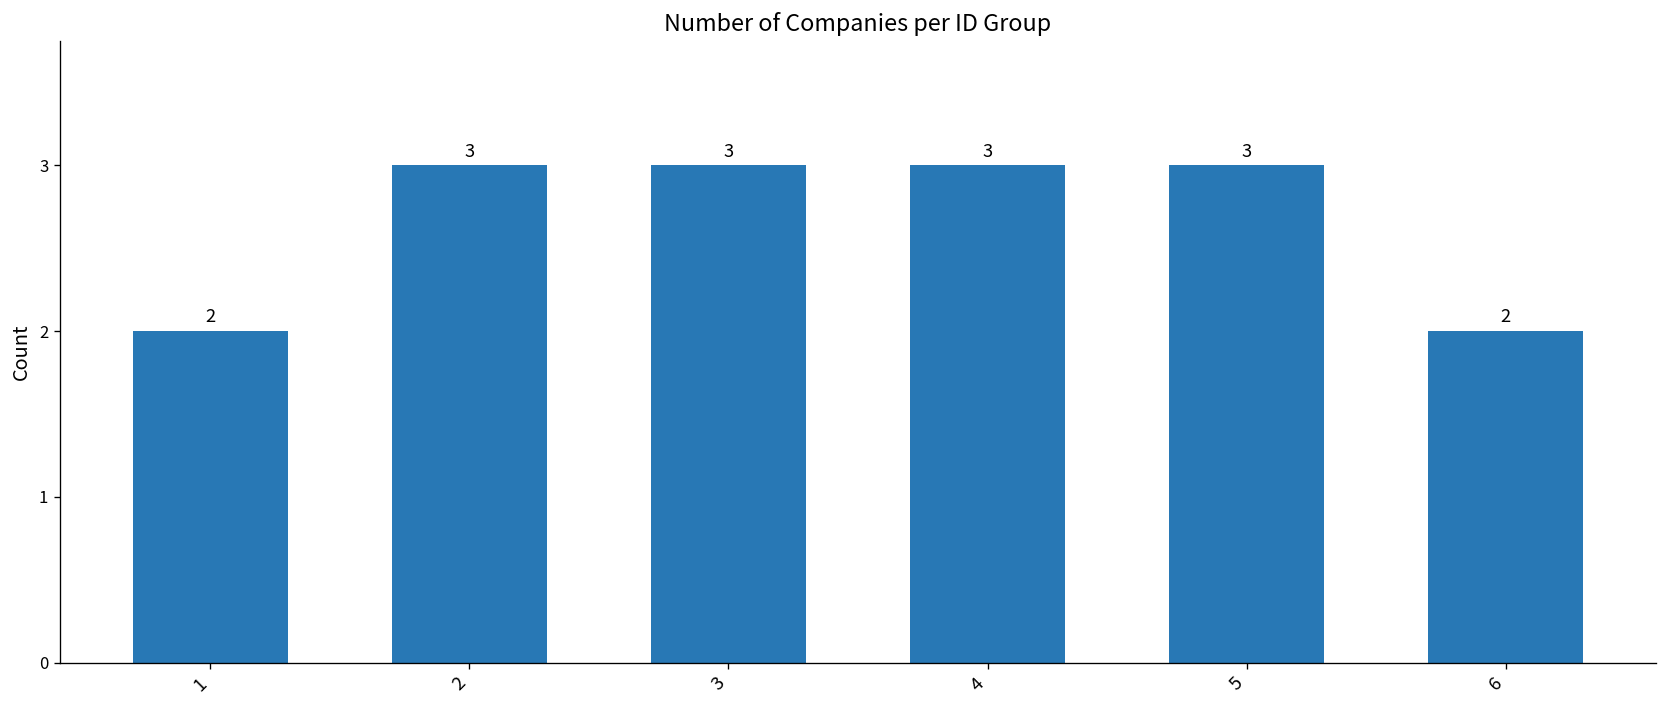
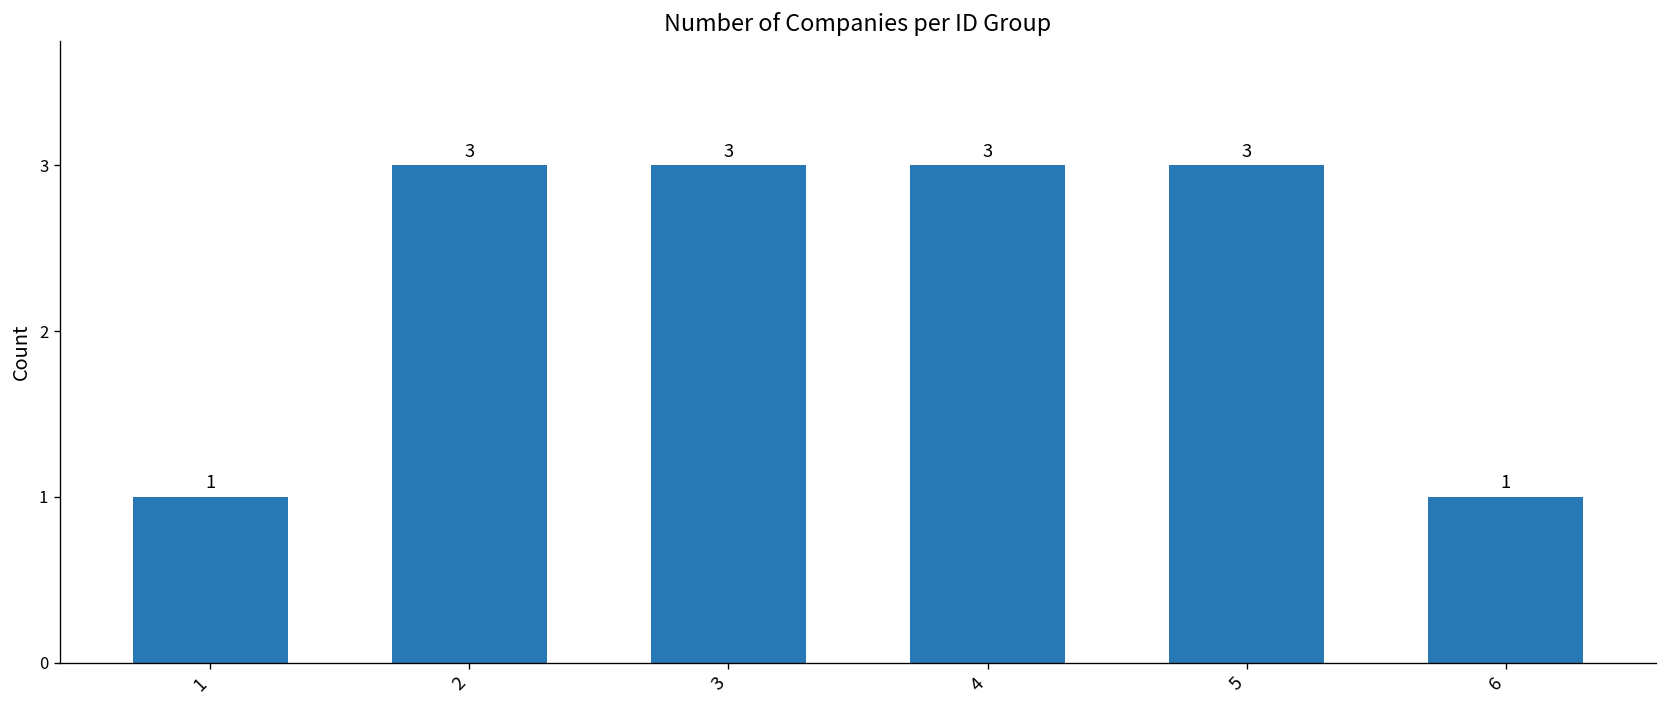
1: 2 -> 1
6: 2 -> 1
